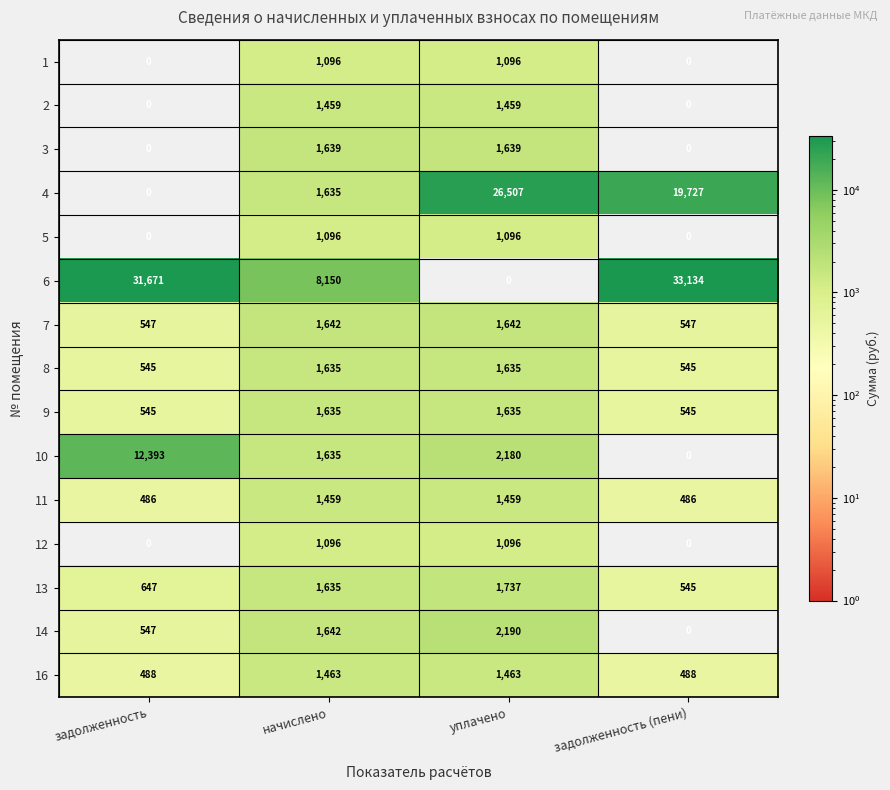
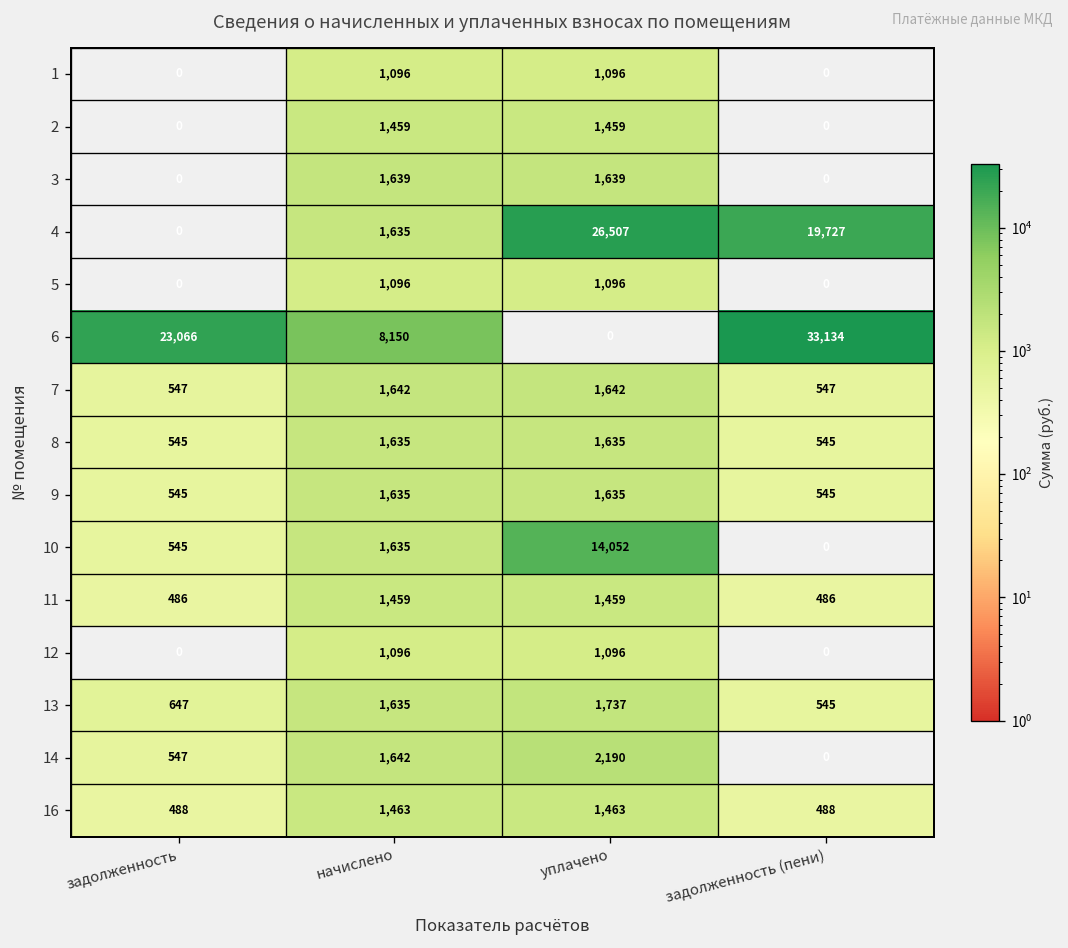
6, задолженность: 31,671 -> 23,066
10, задолженность: 12,393 -> 545
10, уплачено: 2,180 -> 14,052
